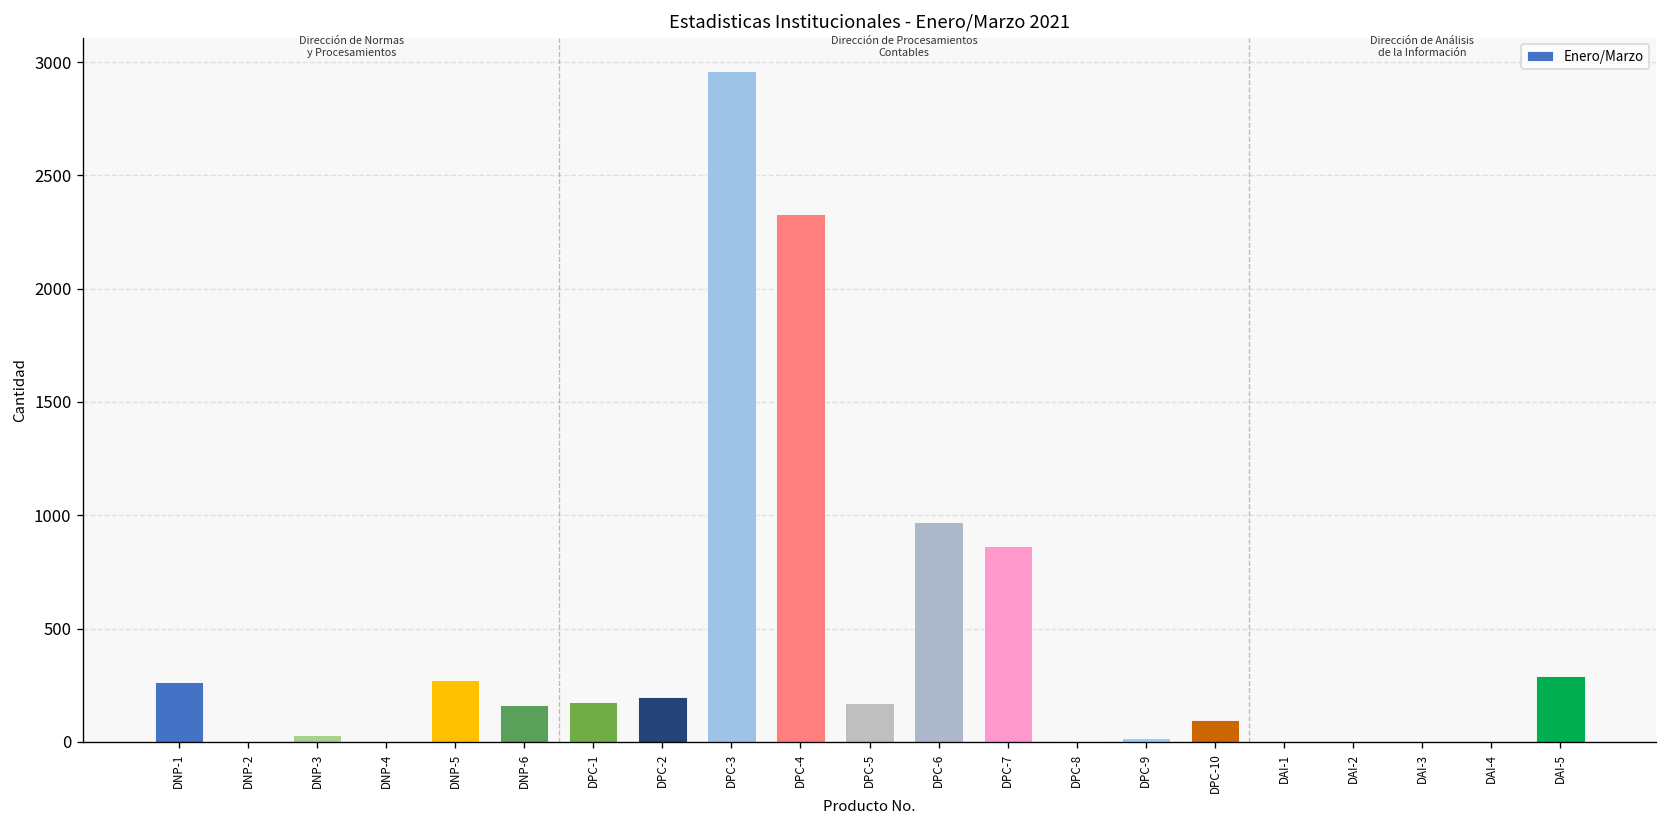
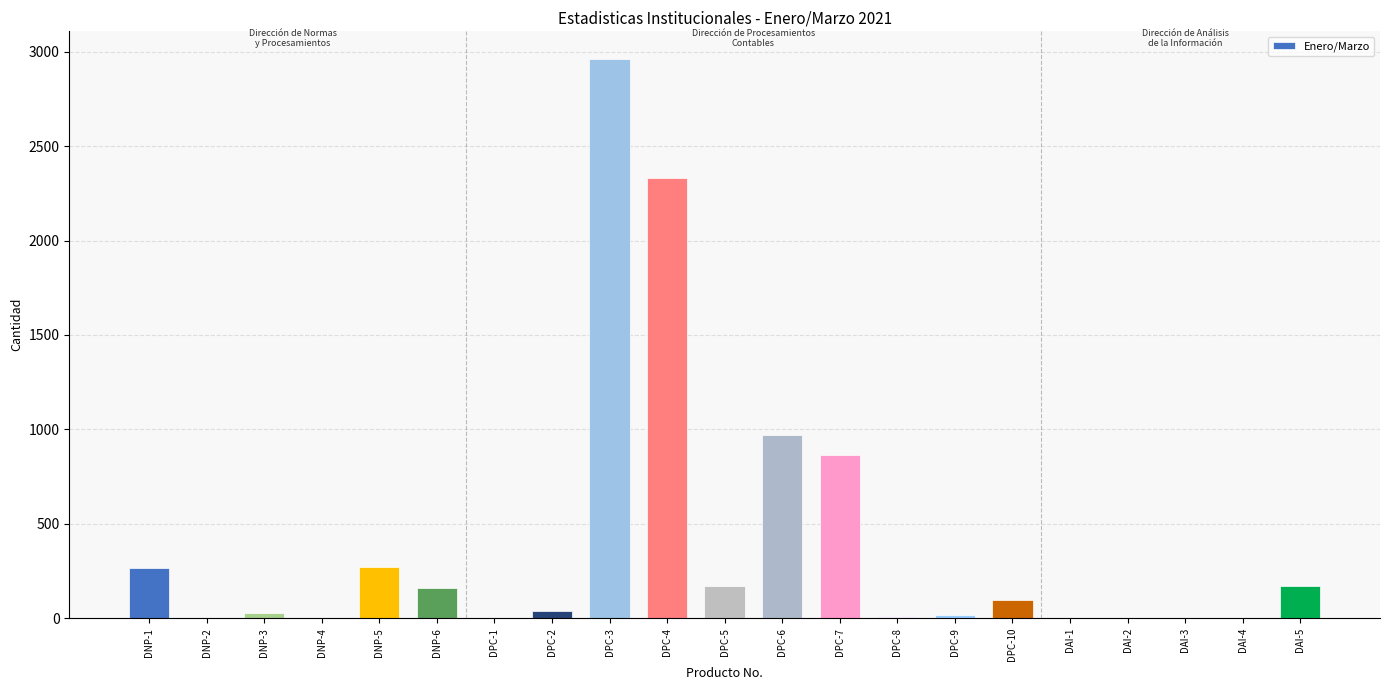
DPC-1: 180 -> 0
DPC-2: 200 -> 40
DAI-5: 290 -> 170
